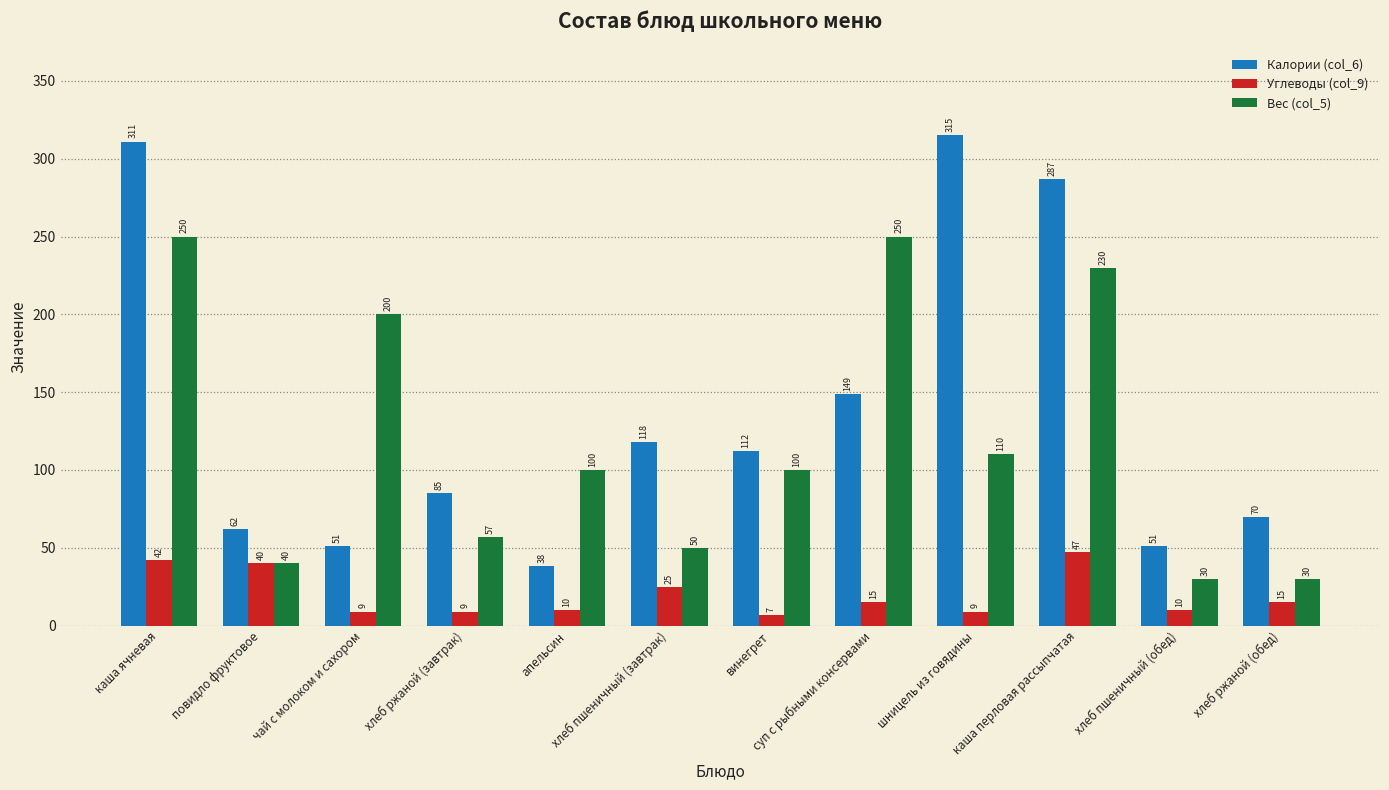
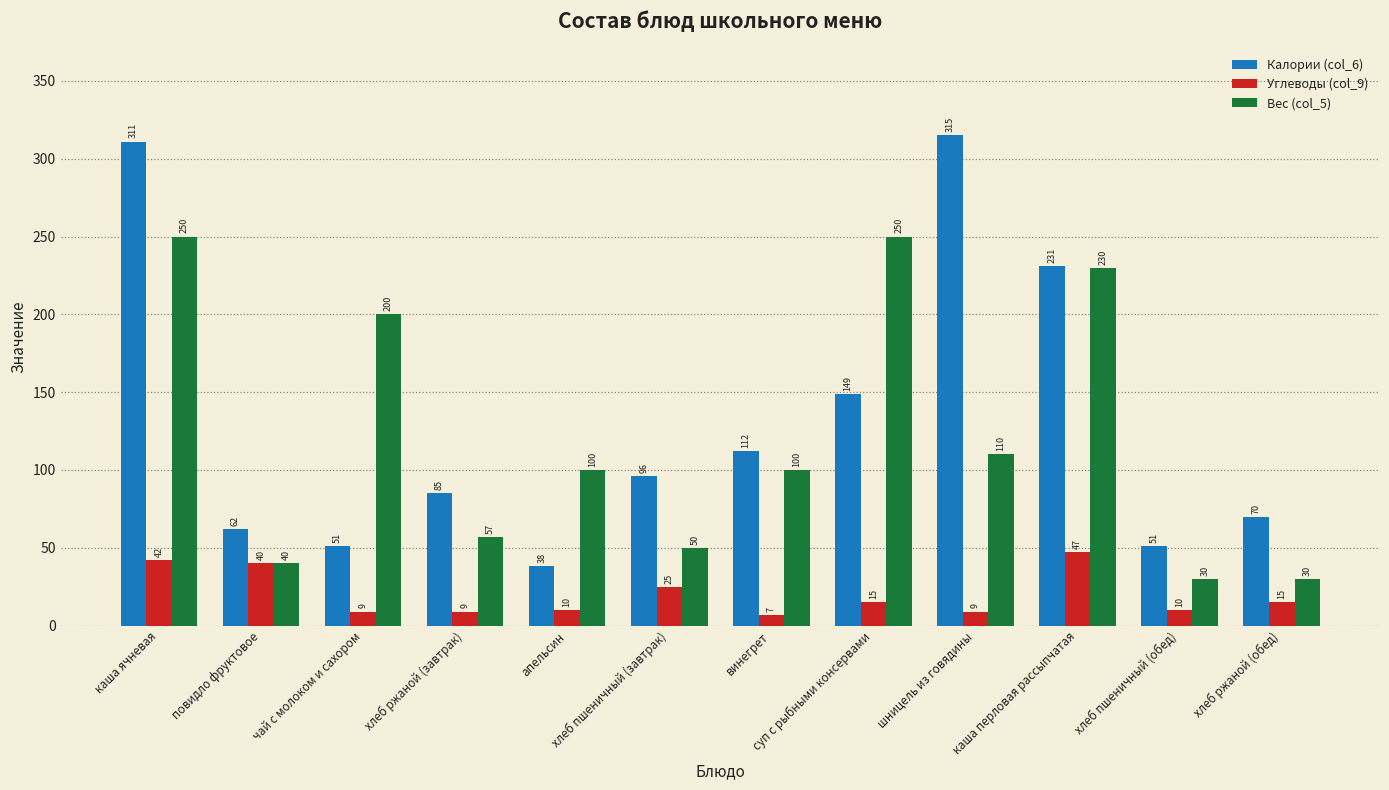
Калории (col_6), хлеб пшеничный (завтрак): 118 -> 96
Калории (col_6), каша перловая рассыпчатая: 287 -> 231
